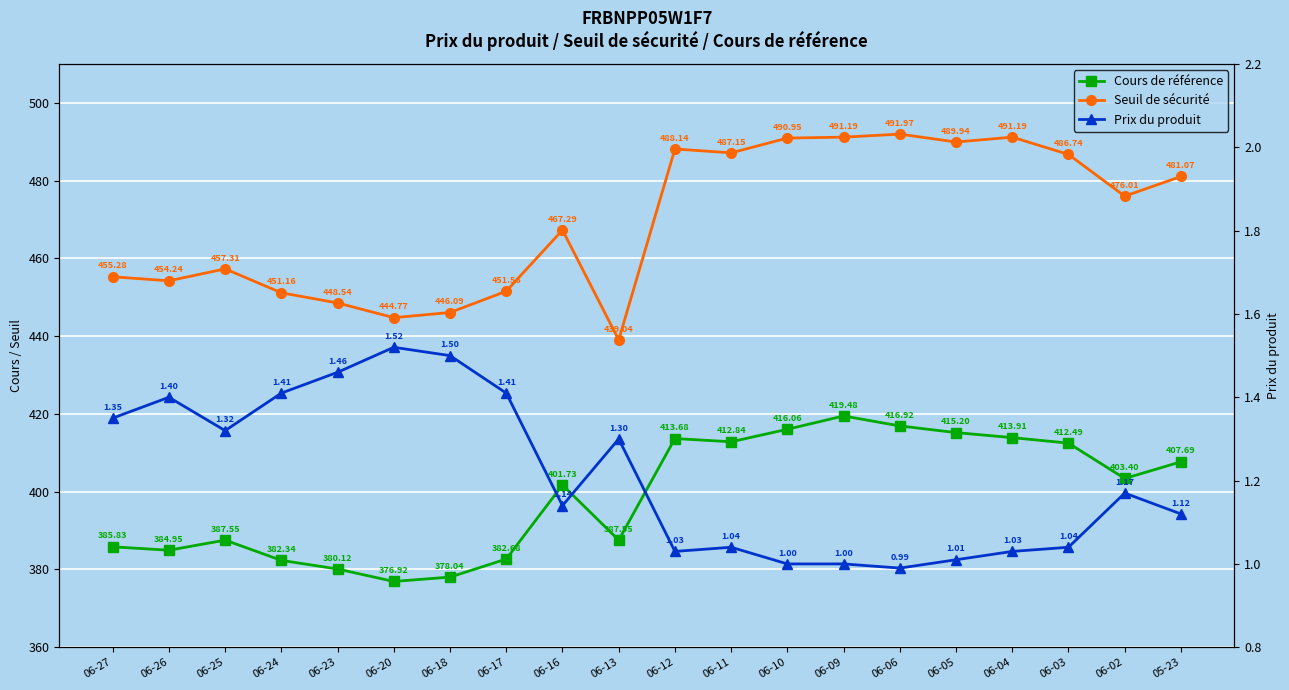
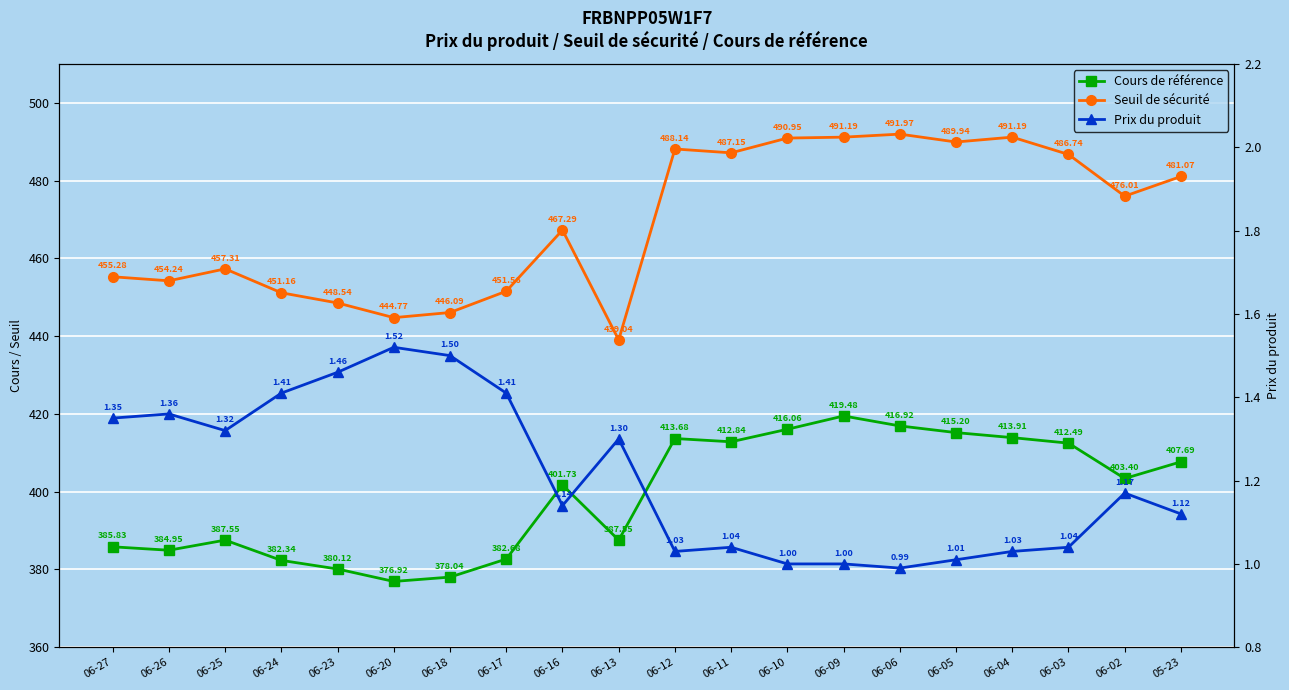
Prix du produit, 06-26: 1.40 -> 1.36
